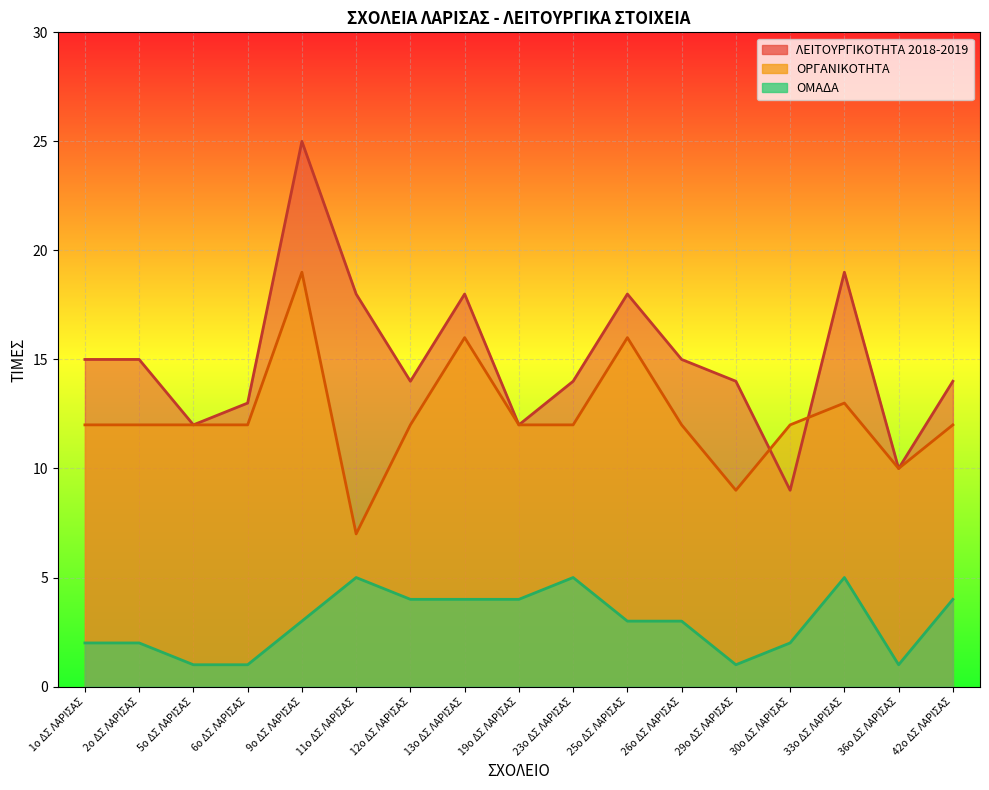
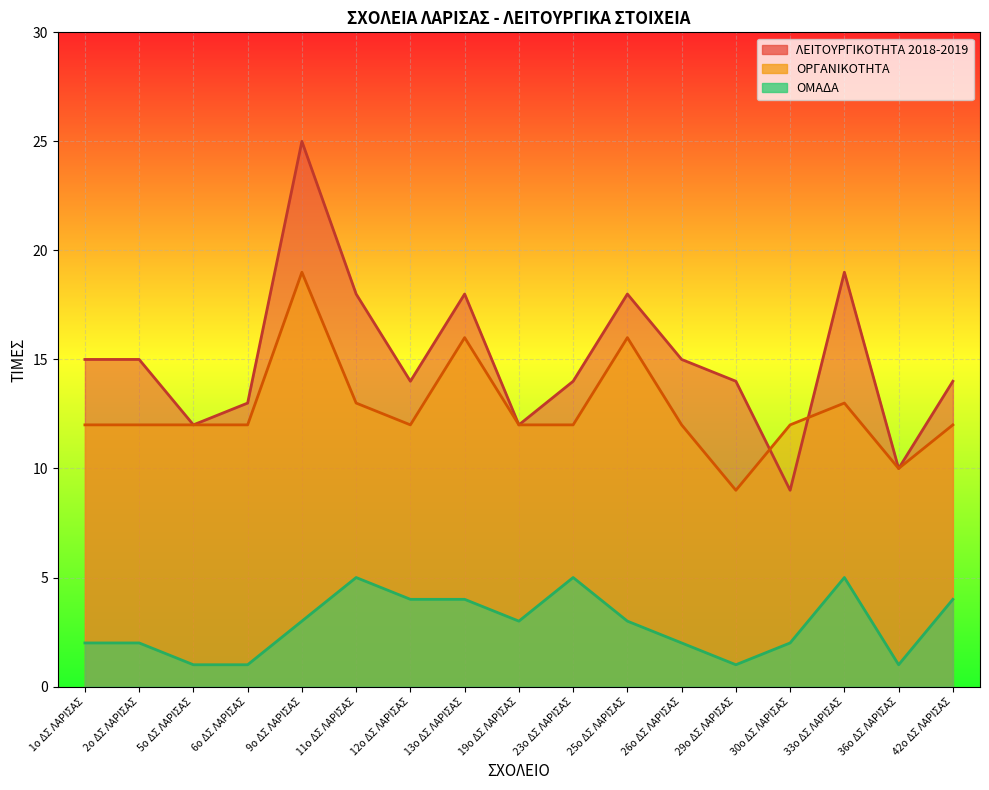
ΟΡΓΑΝΙΚΟΤΗΤΑ, 11ο ΔΣ ΛΑΡΙΣΑΣ: 7 -> 13
ΟΜΑΔΑ, 19ο ΔΣ ΛΑΡΙΣΑΣ: 4 -> 3
ΟΜΑΔΑ, 26ο ΔΣ ΛΑΡΙΣΑΣ: 3 -> 2
